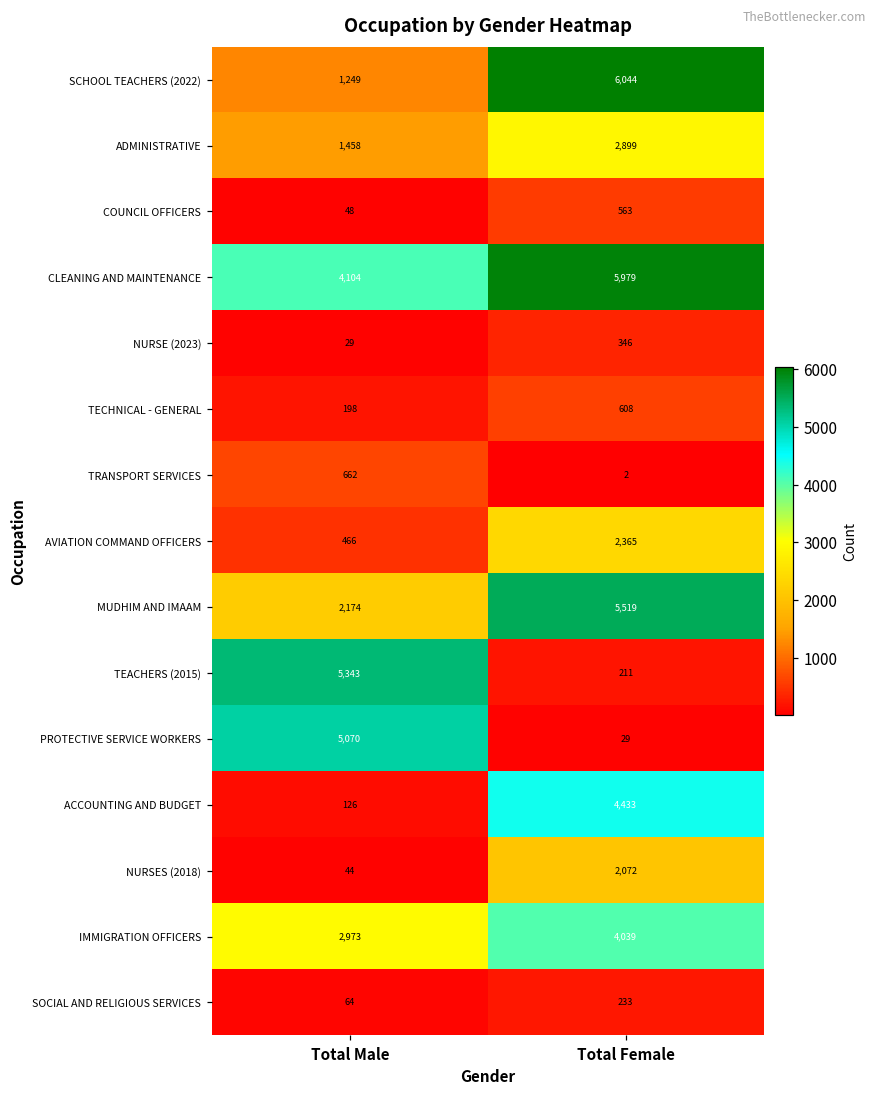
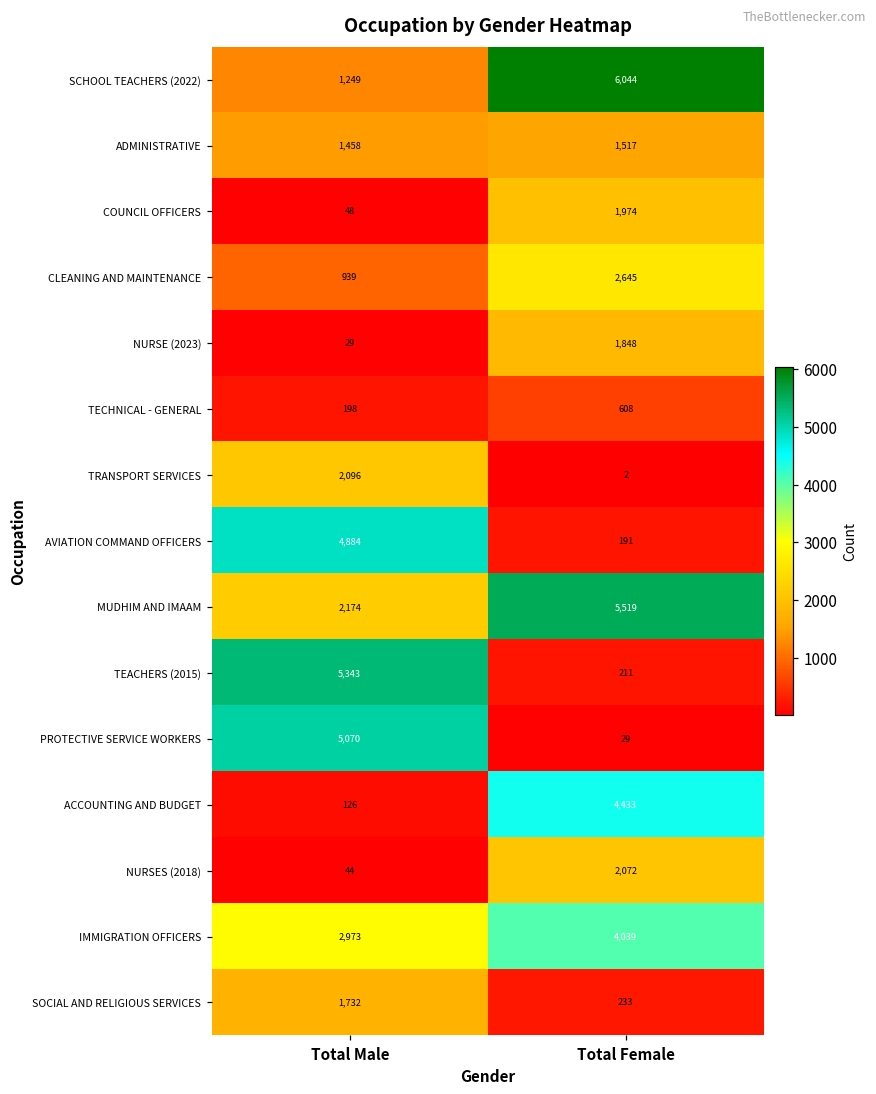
ADMINISTRATIVE, Total Female: 2,899 -> 1,517
COUNCIL OFFICERS, Total Female: 563 -> 1,974
CLEANING AND MAINTENANCE, Total Male: 4,104 -> 939
CLEANING AND MAINTENANCE, Total Female: 5,979 -> 2,645
NURSE (2023), Total Female: 346 -> 1,848
TRANSPORT SERVICES, Total Male: 662 -> 2,096
AVIATION COMMAND OFFICERS, Total Male: 466 -> 4,884
AVIATION COMMAND OFFICERS, Total Female: 2,365 -> 191
SOCIAL AND RELIGIOUS SERVICES, Total Male: 64 -> 1,732
